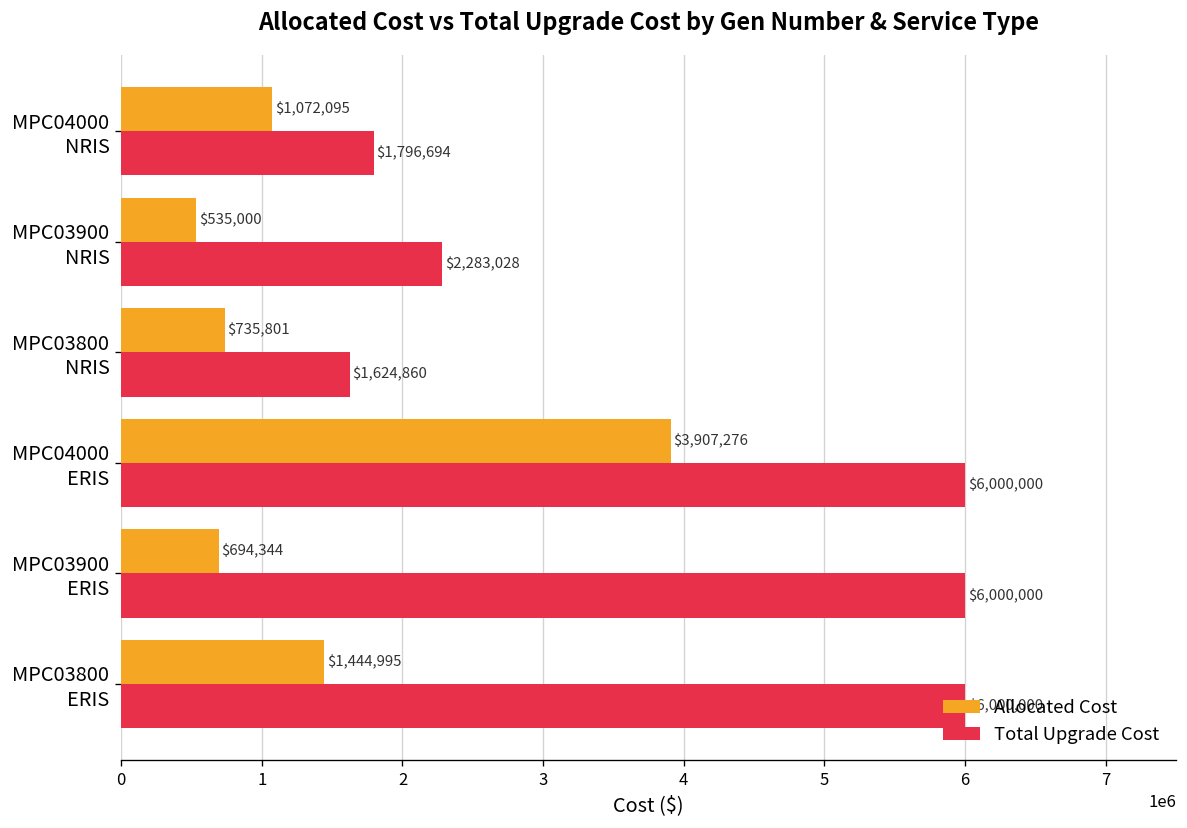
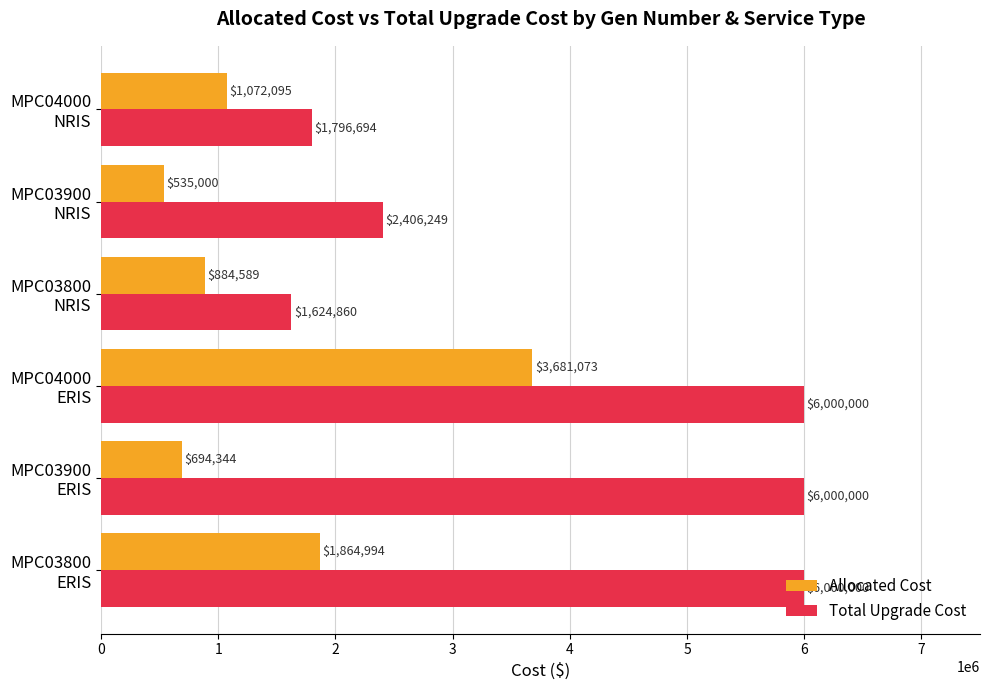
Total Upgrade Cost, MPC03900 NRIS: $2,283,028 -> $2,406,249
Allocated Cost, MPC03800 NRIS: $735,801 -> $884,589
Allocated Cost, MPC04000 ERIS: $3,907,276 -> $3,681,073
Allocated Cost, MPC03800 ERIS: $1,444,995 -> $1,864,994
